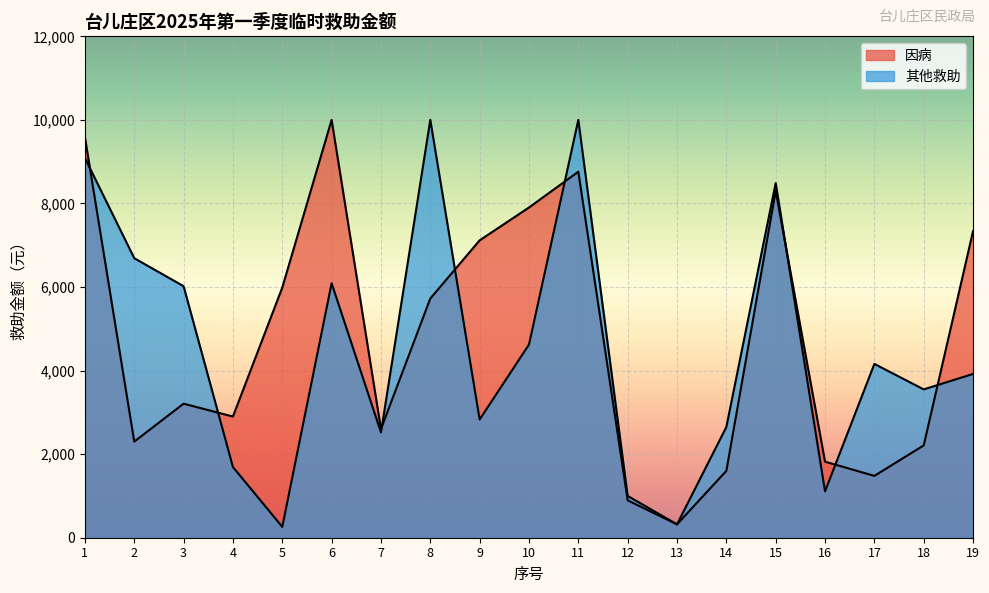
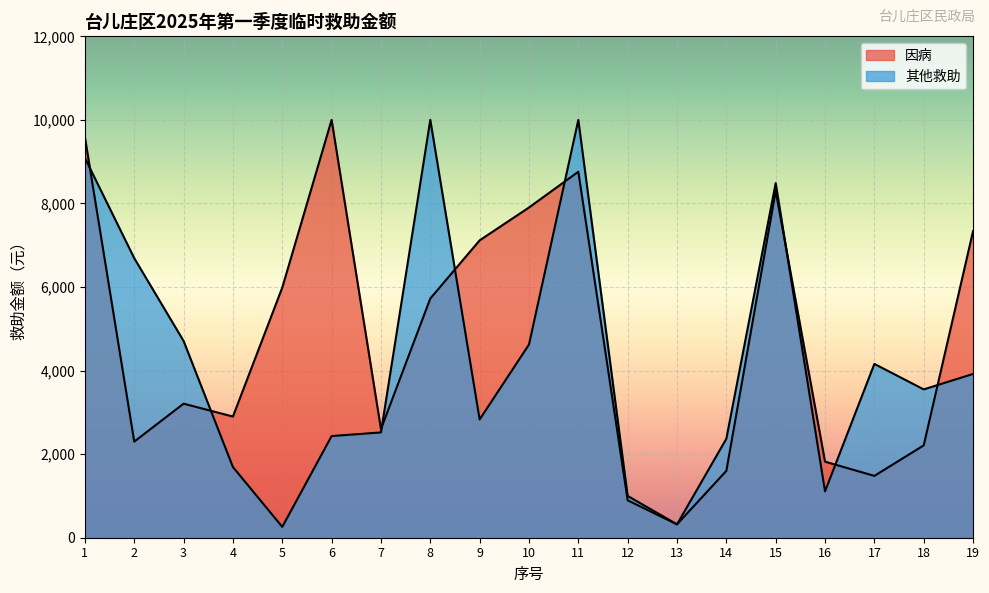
其他救助, 3: 6,000 -> 4,700
其他救助, 6: 6,100 -> 2,400
其他救助, 14: 2,700 -> 2,400
